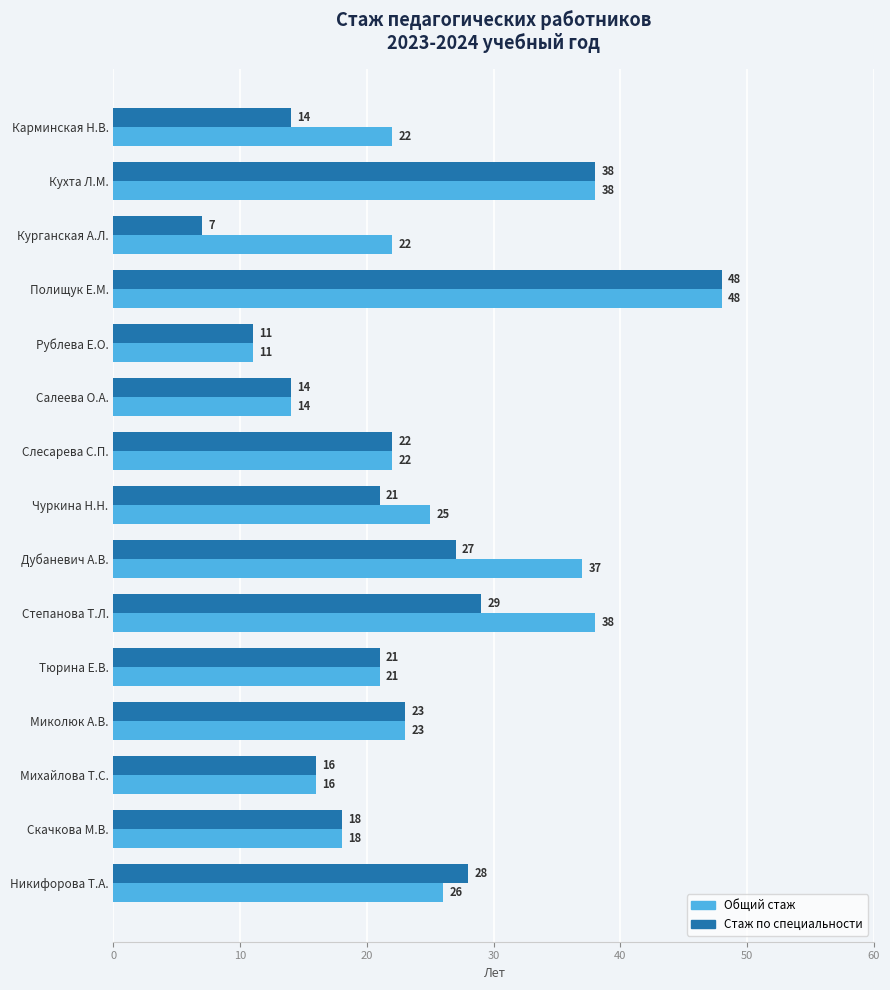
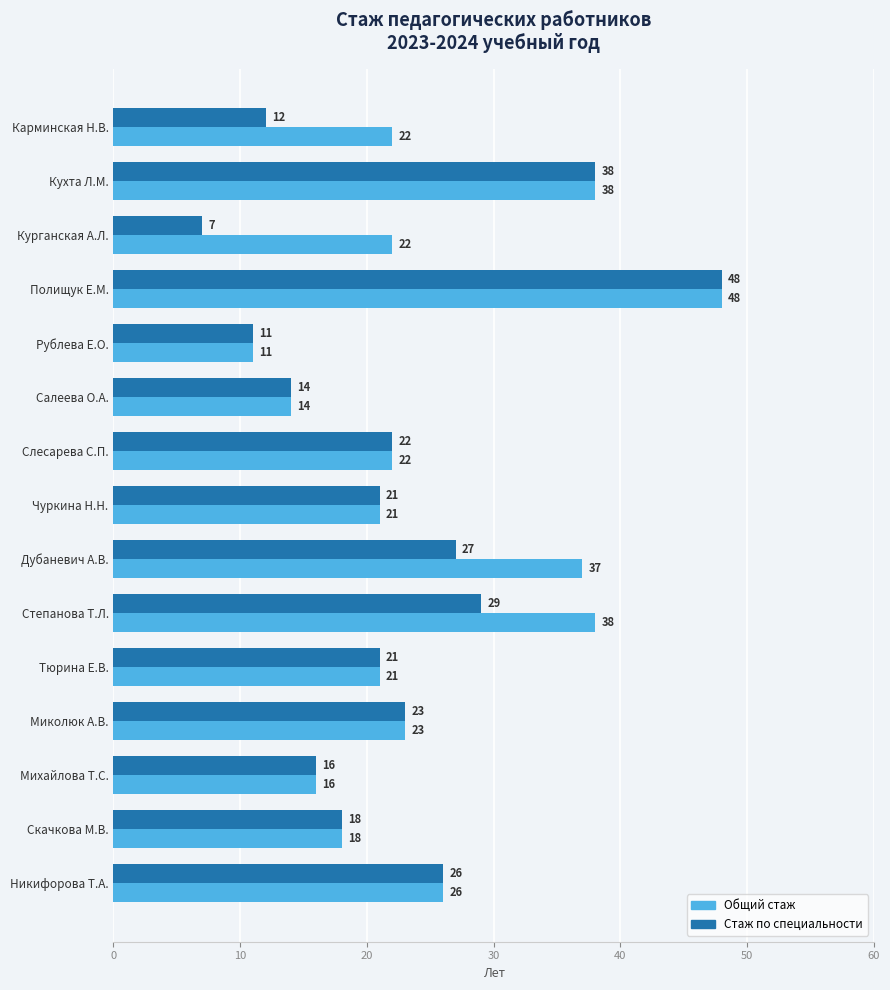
Стаж по специальности, Карминская Н.В.: 14 -> 12
Общий стаж, Чуркина Н.Н.: 25 -> 21
Стаж по специальности, Никифорова Т.А.: 28 -> 26
